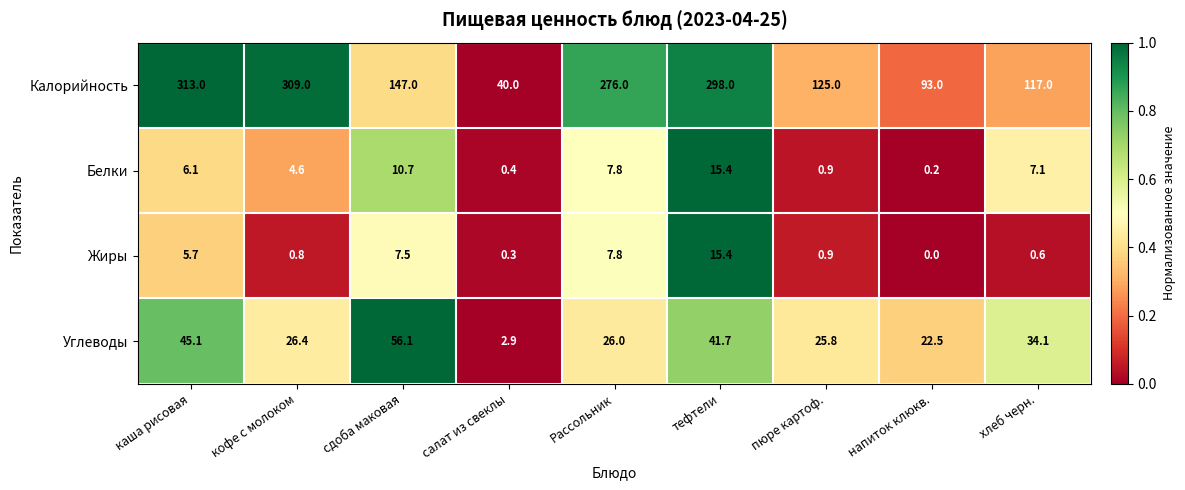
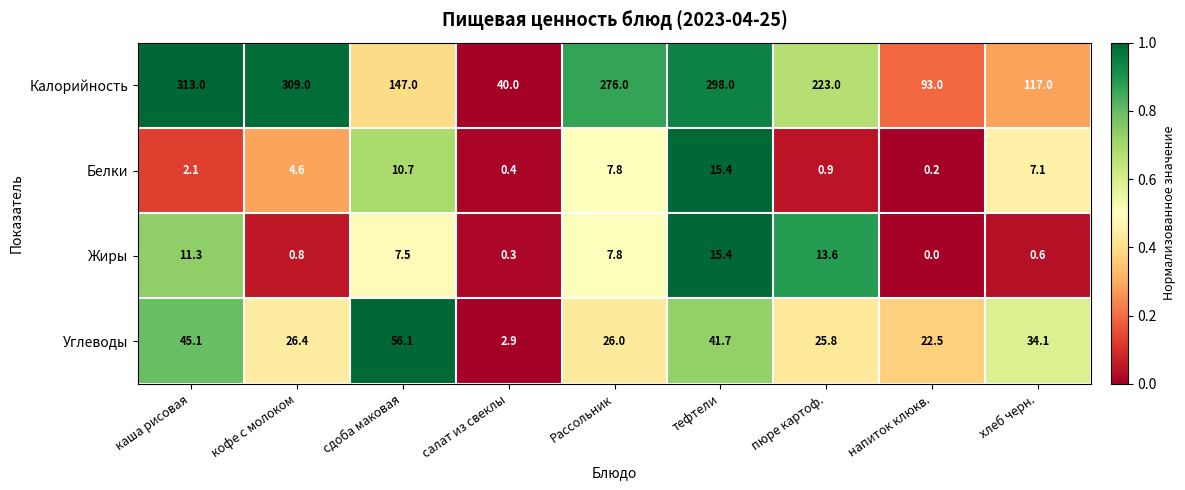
Калорийность, пюре картоф.: 125.0 -> 223.0
Белки, каша рисовая: 6.1 -> 2.1
Жиры, каша рисовая: 5.7 -> 11.3
Жиры, пюре картоф.: 0.9 -> 13.6
